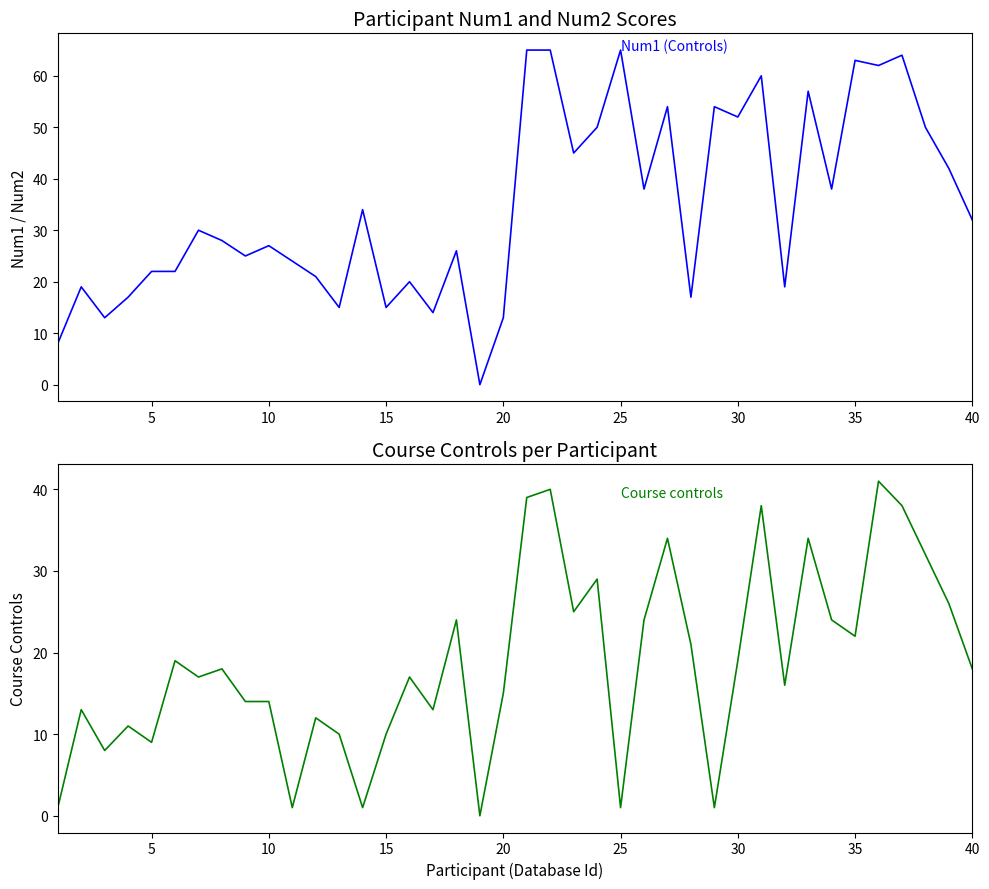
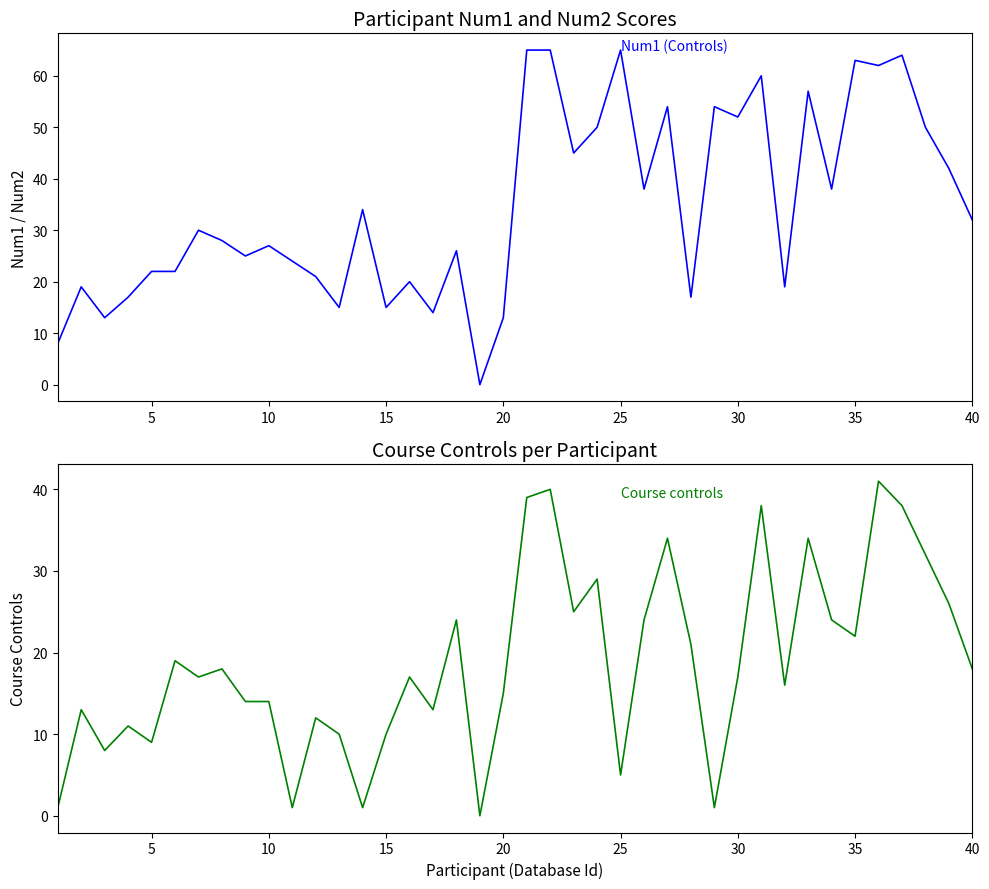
Course Controls per Participant, 25: 1 -> 5
Course Controls per Participant, 30: 19 -> 17
